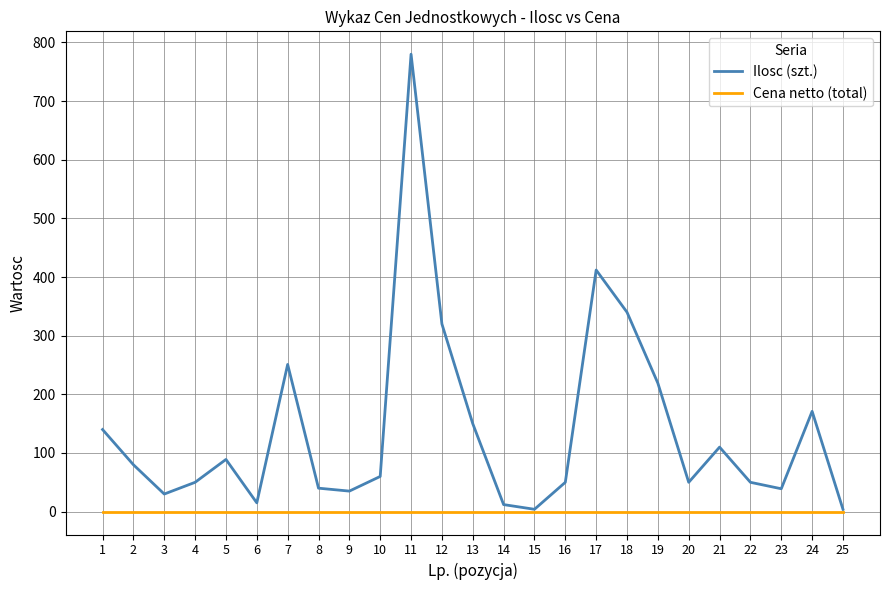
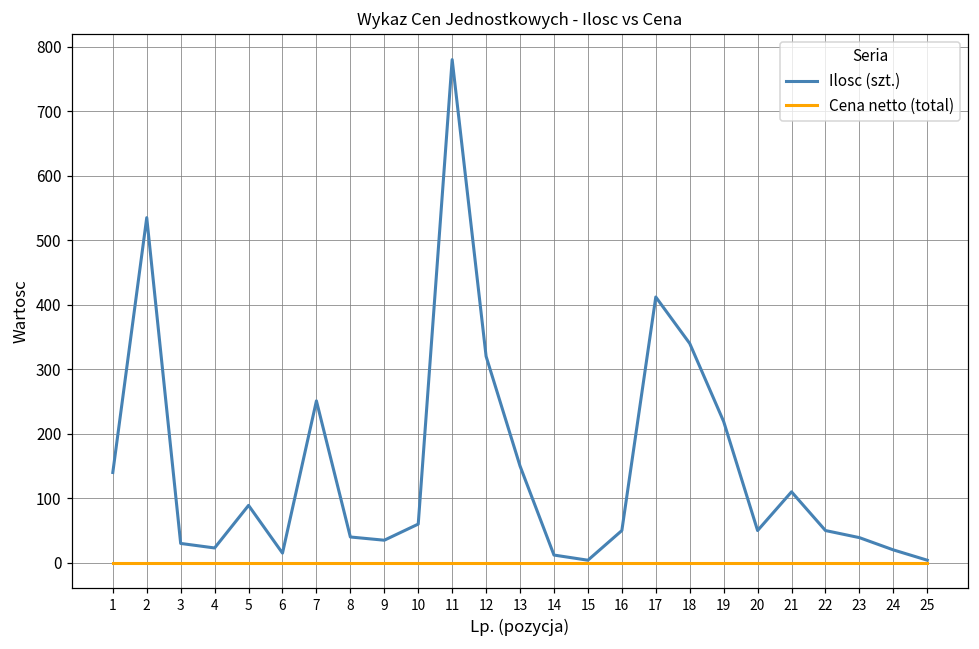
Ilosc (szt.), 2: 80 -> 540
Ilosc (szt.), 4: 50 -> 20
Ilosc (szt.), 24: 170 -> 20
